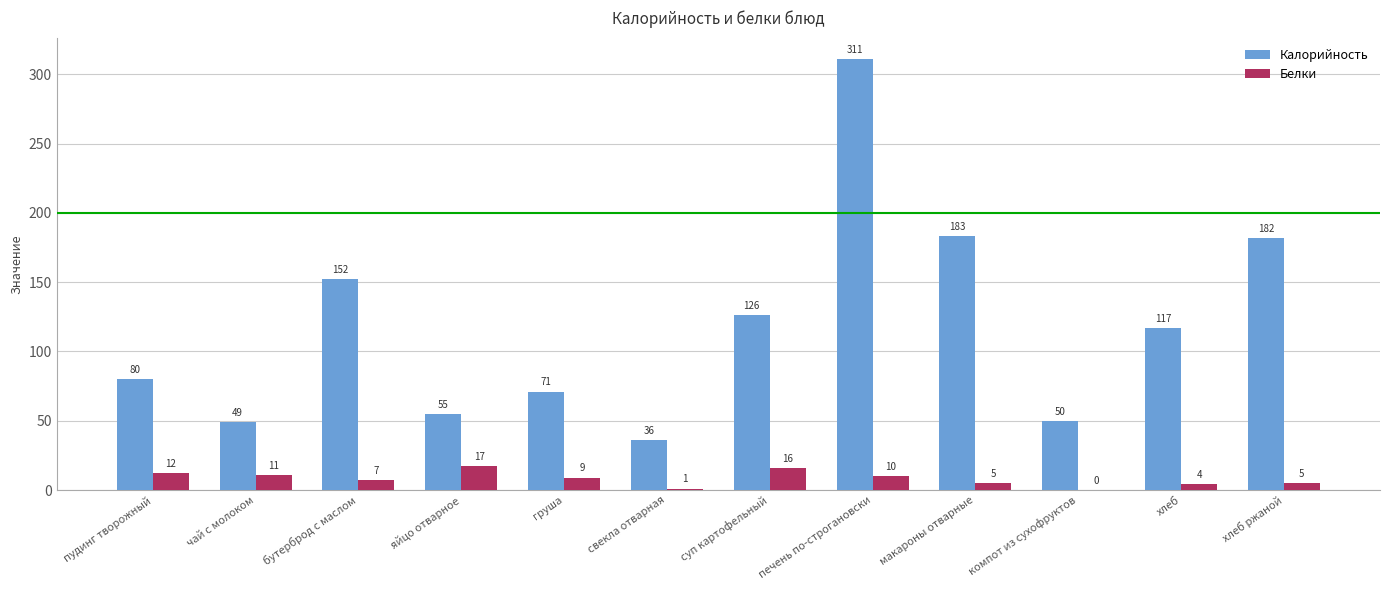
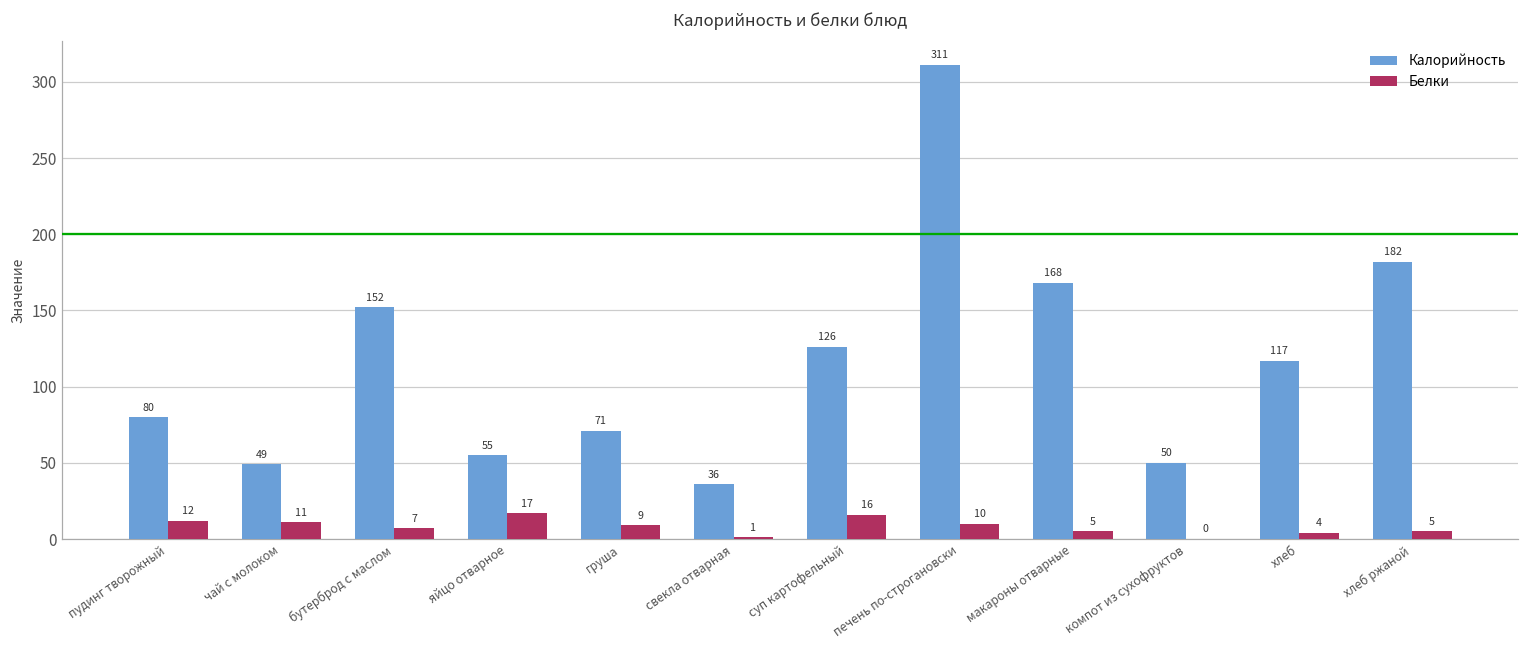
Калорийность, макароны отварные: 183 -> 168
